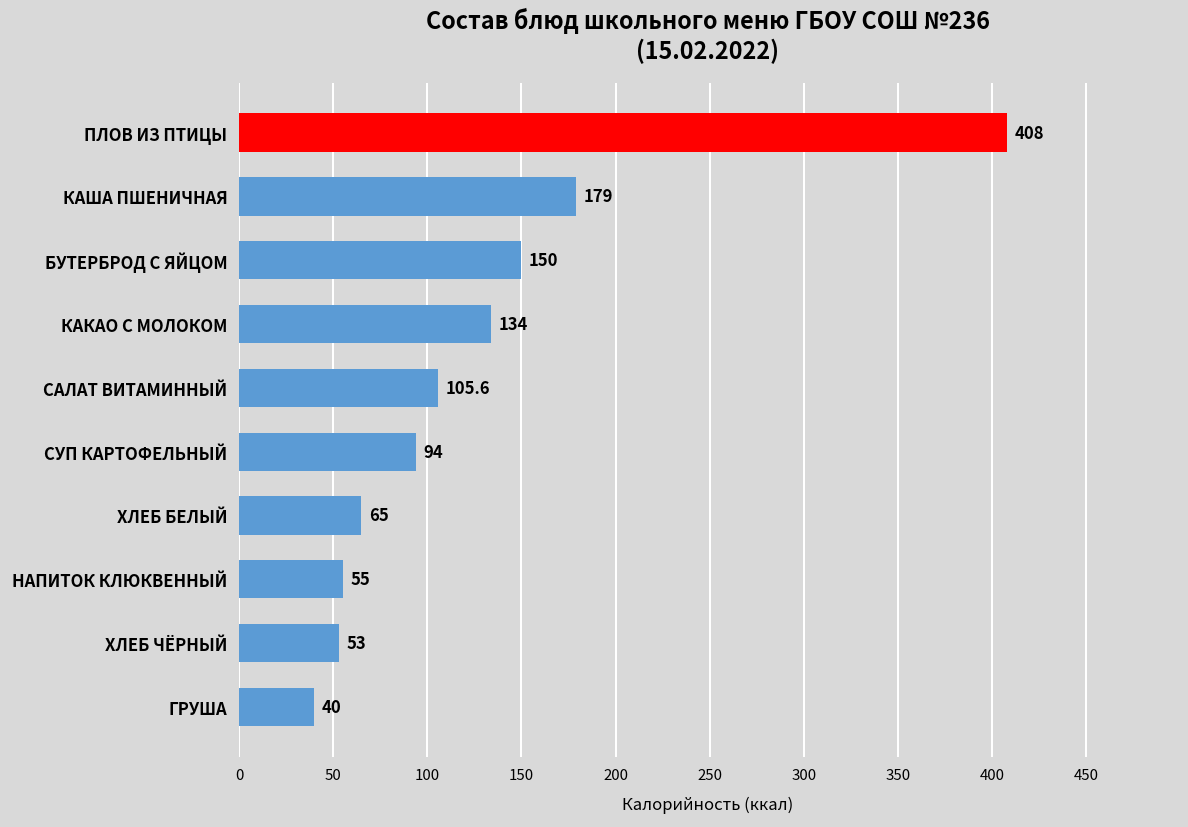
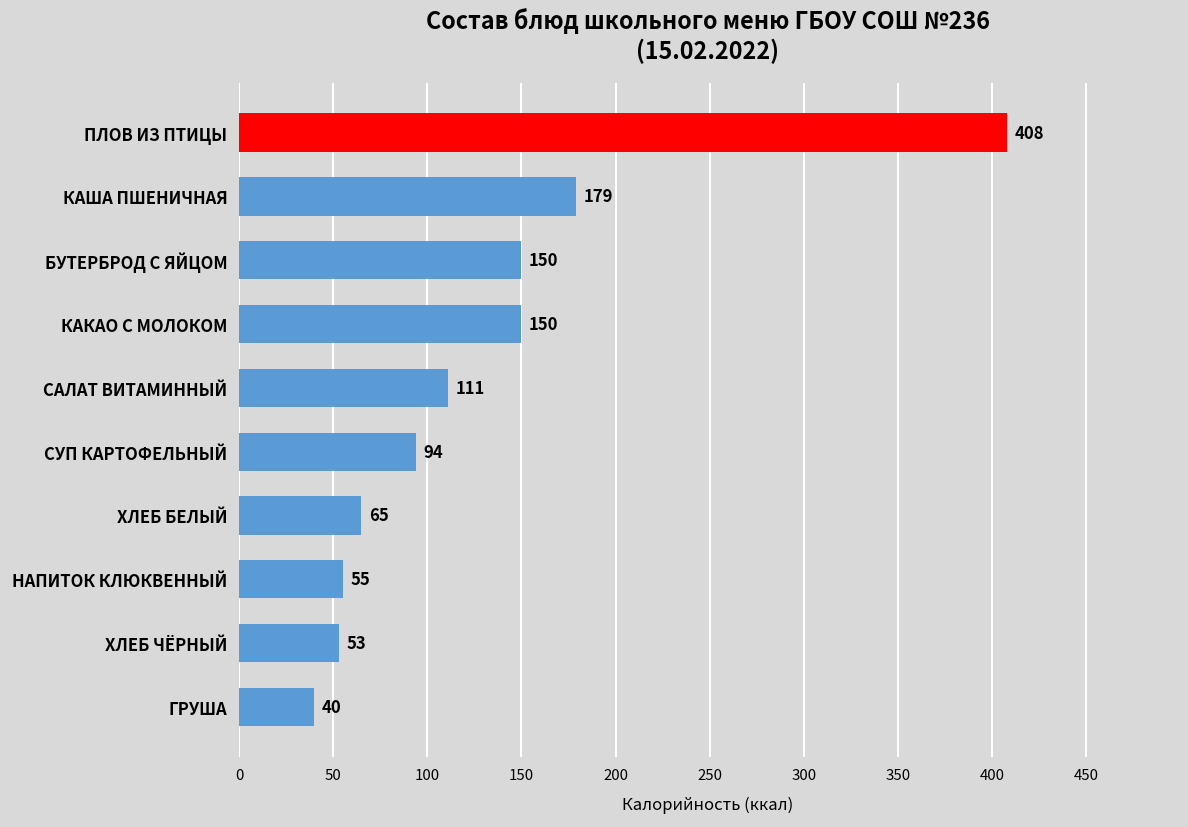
КАКАО С МОЛОКОМ: 134 -> 150
САЛАТ ВИТАМИННЫЙ: 105.6 -> 111
